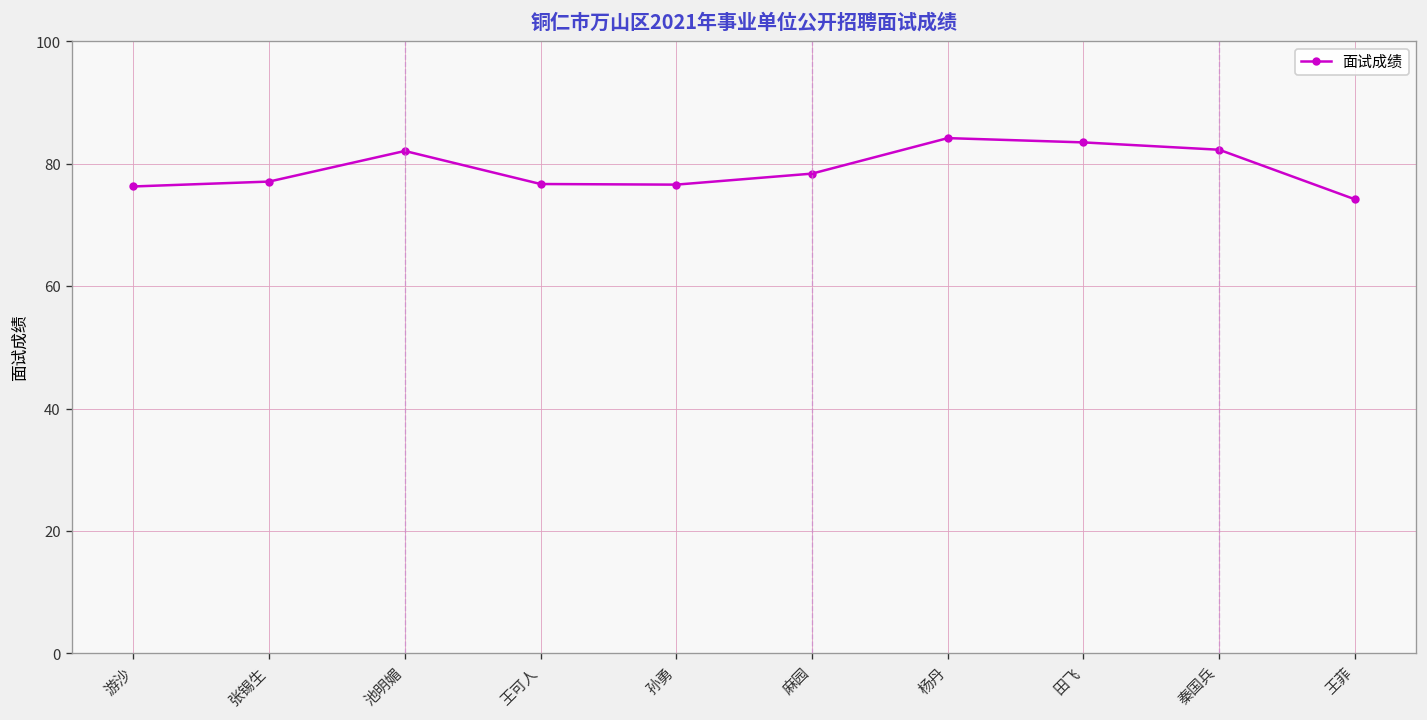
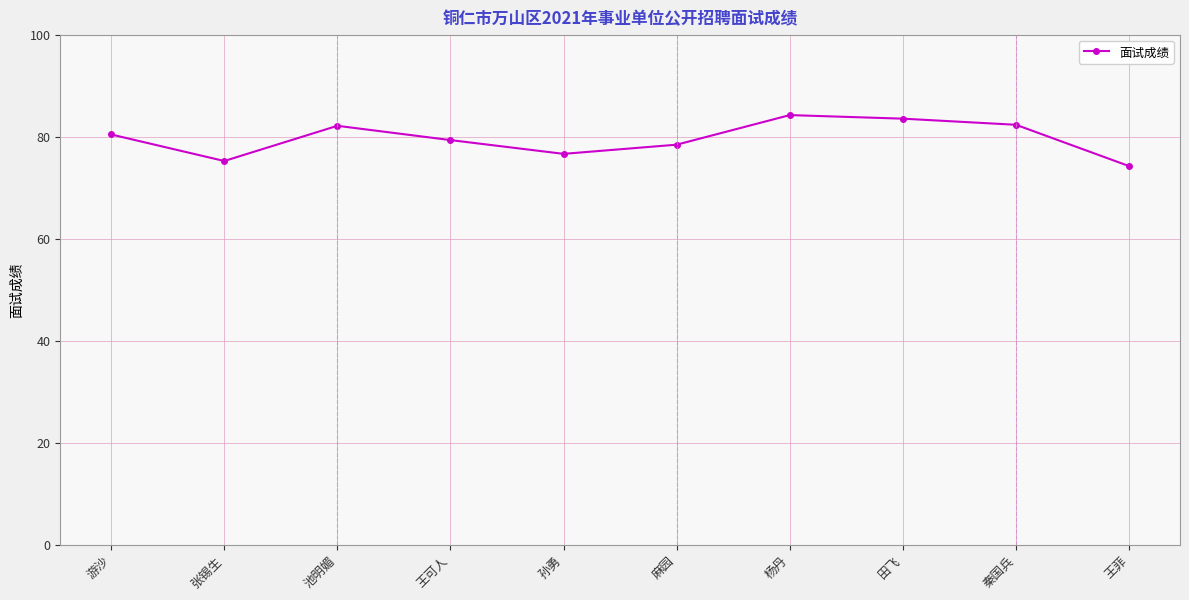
游沙: 76 -> 80
张锡生: 77 -> 75
王可人: 77 -> 79
